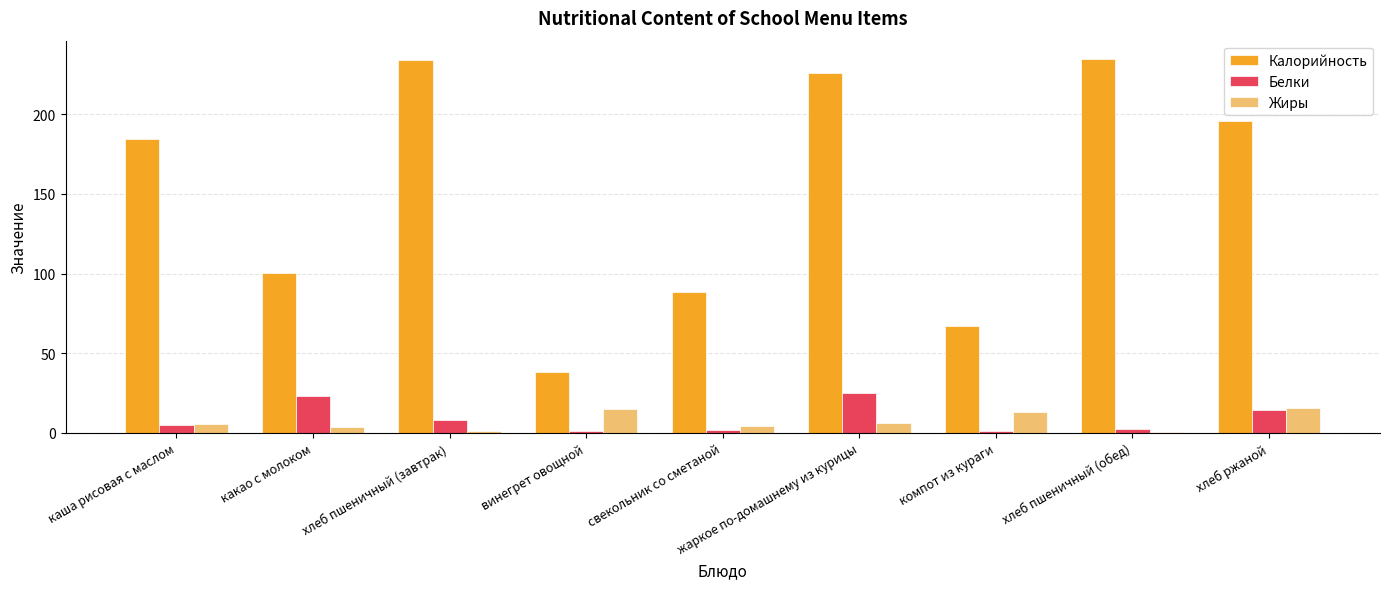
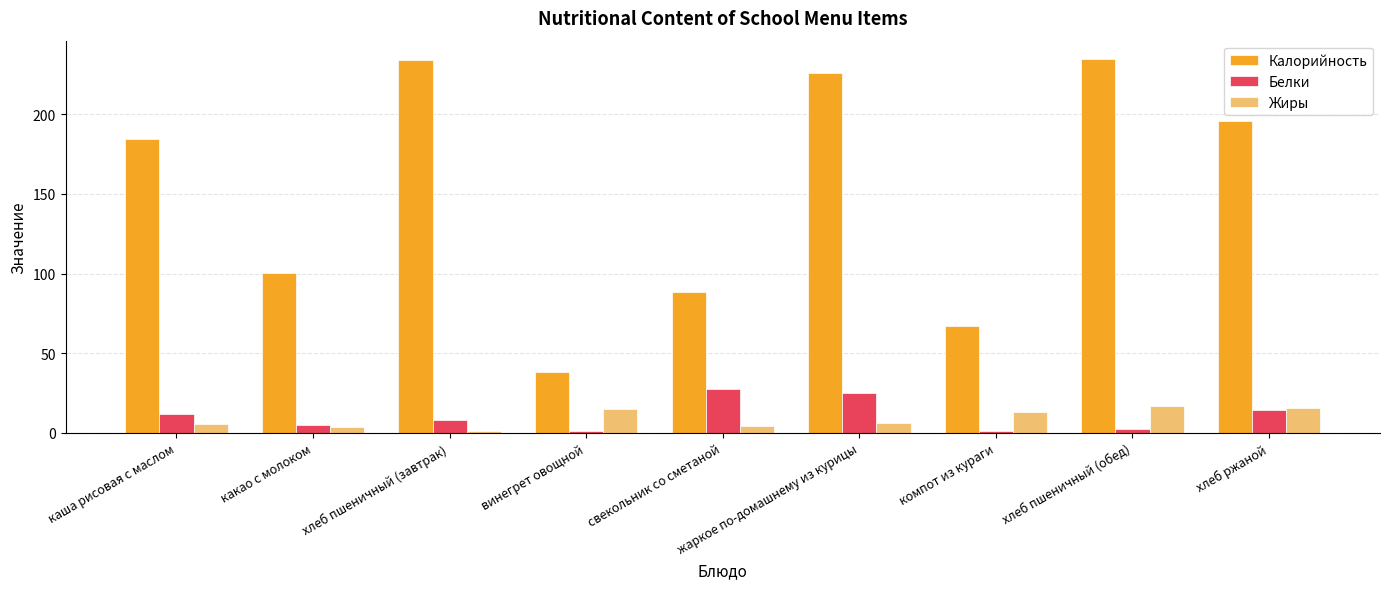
Белки, каша рисовая с маслом: 5 -> 12
Белки, какао с молоком: 23 -> 5
Белки, свекольник со сметаной: 2 -> 27
Жиры, хлеб пшеничный (обед): 1 -> 17
